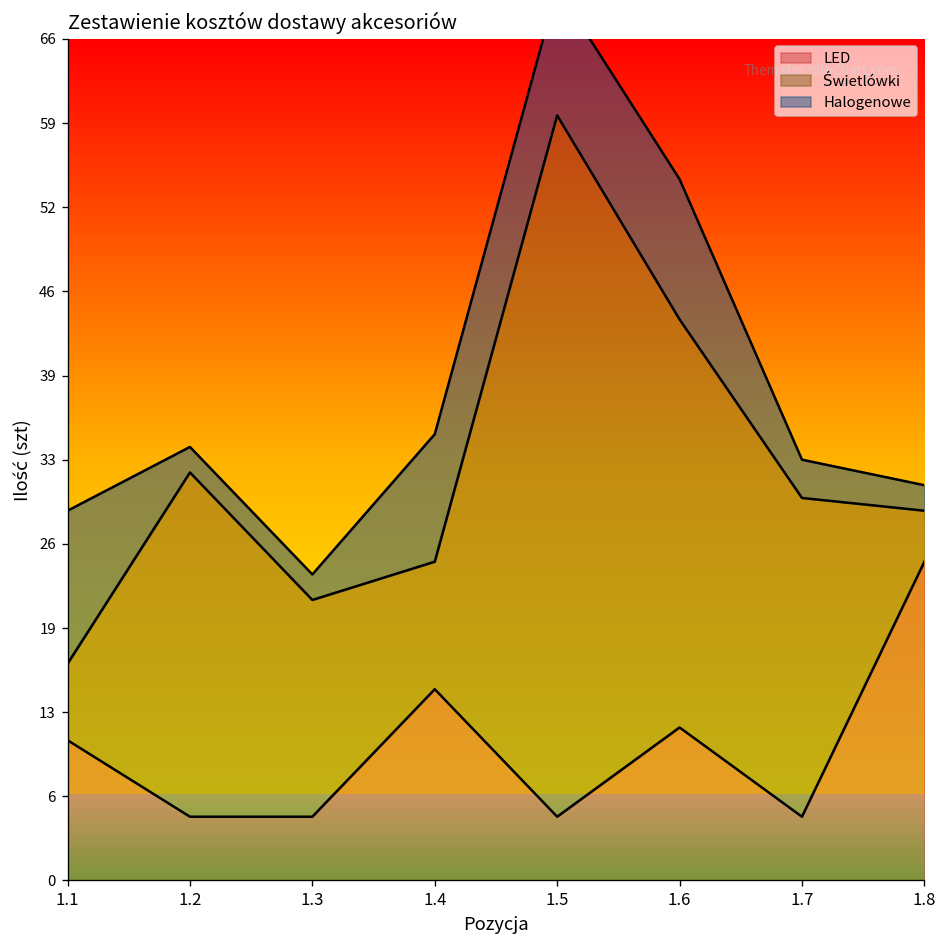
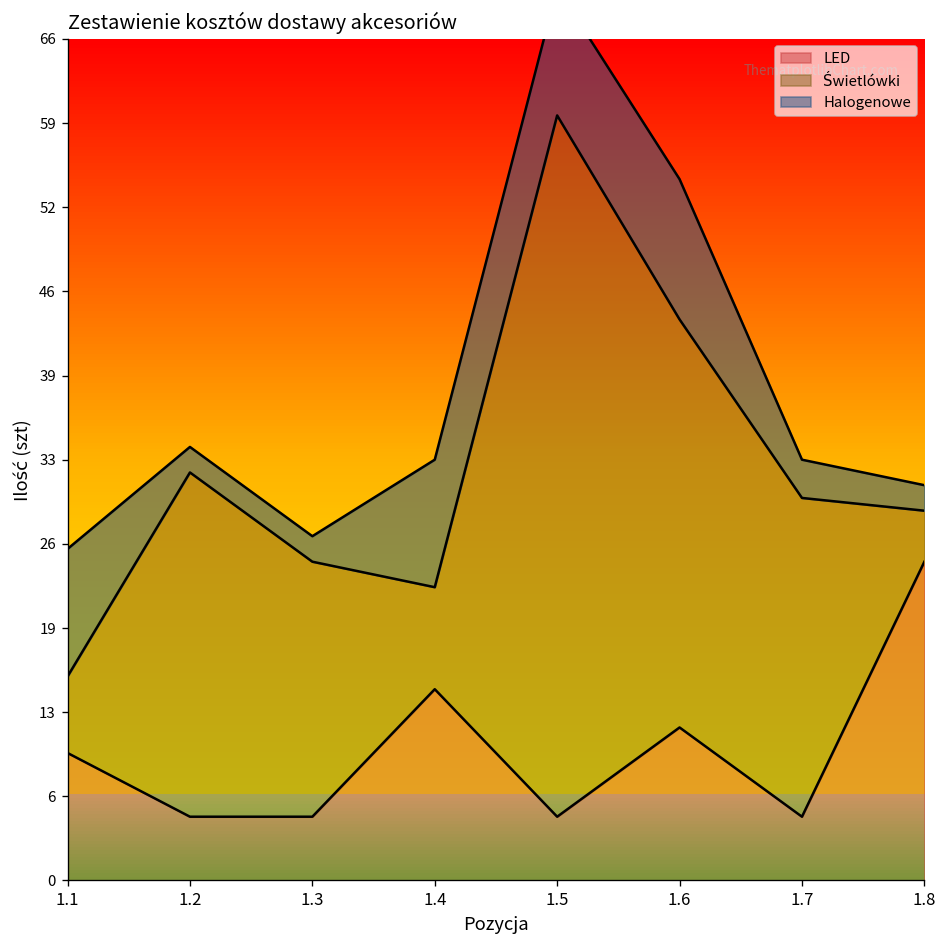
LED, 1.1: 11 -> 10
Halogenowe, 1.1: 12 -> 10
Świetlówki, 1.3: 17 -> 20
Świetlówki, 1.4: 10 -> 8
